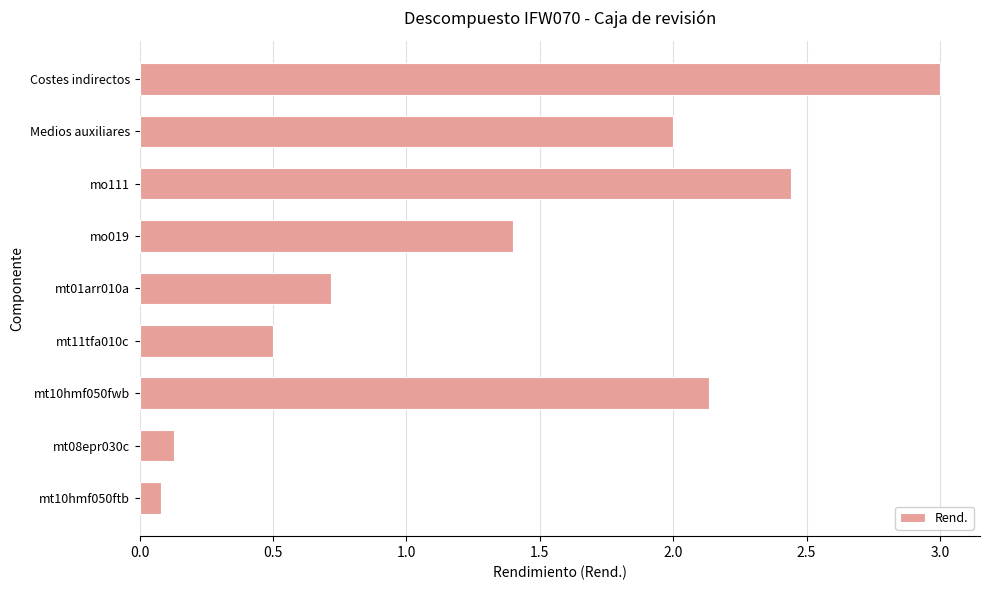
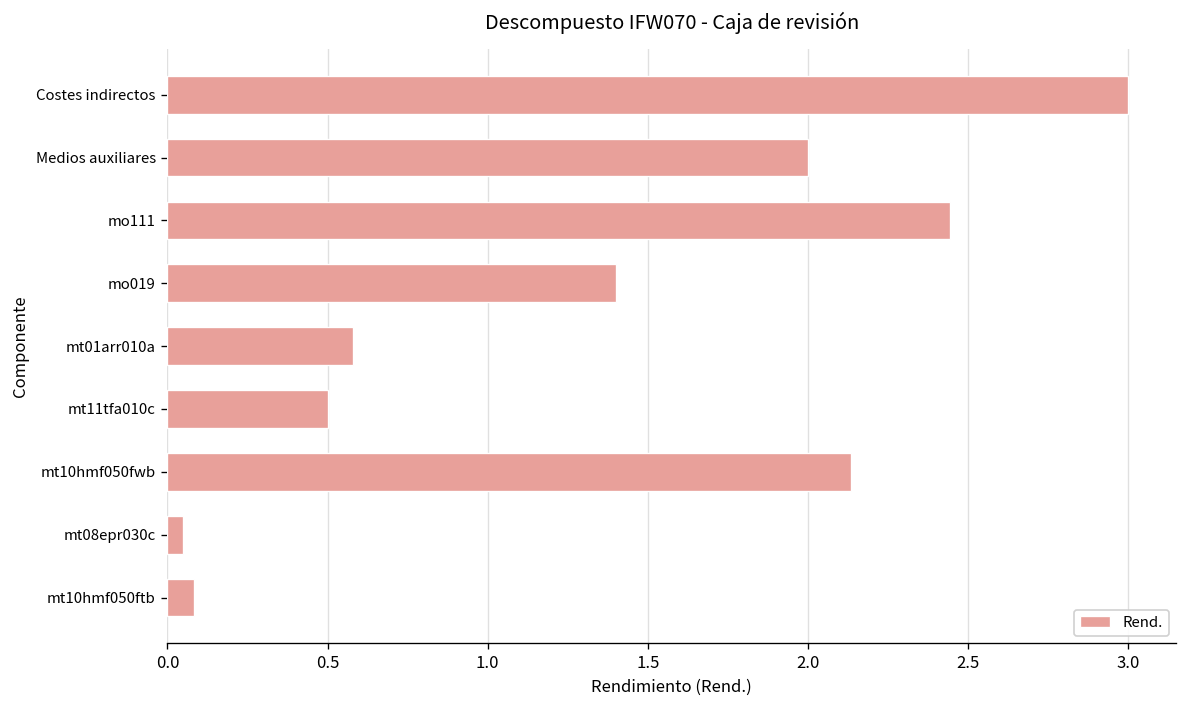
mt01arr010a: 0.72 -> 0.58
mt08epr030c: 0.13 -> 0.05
